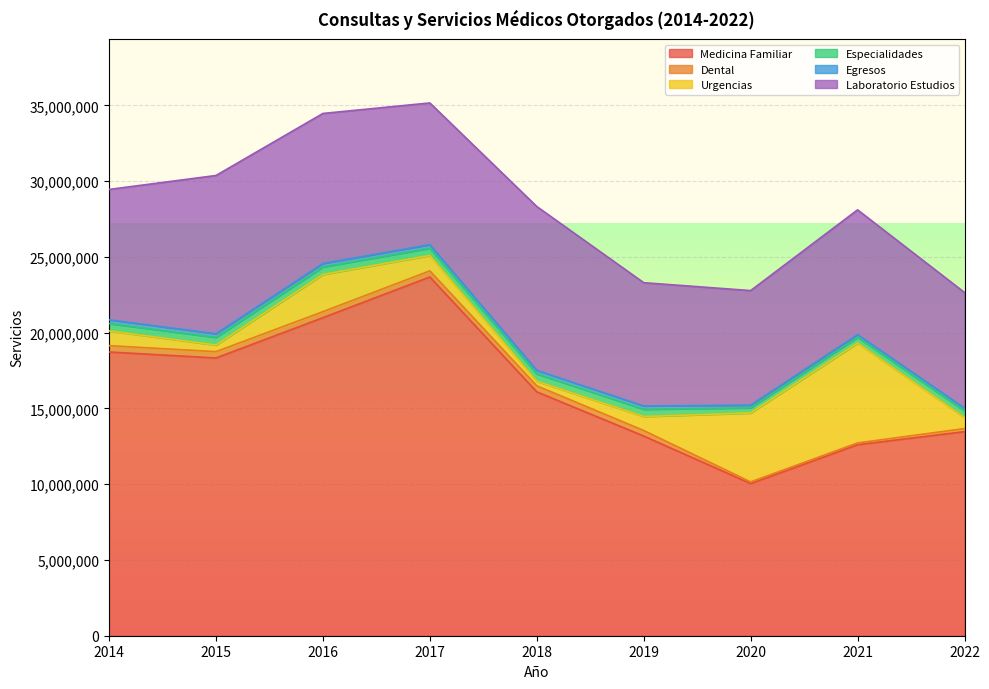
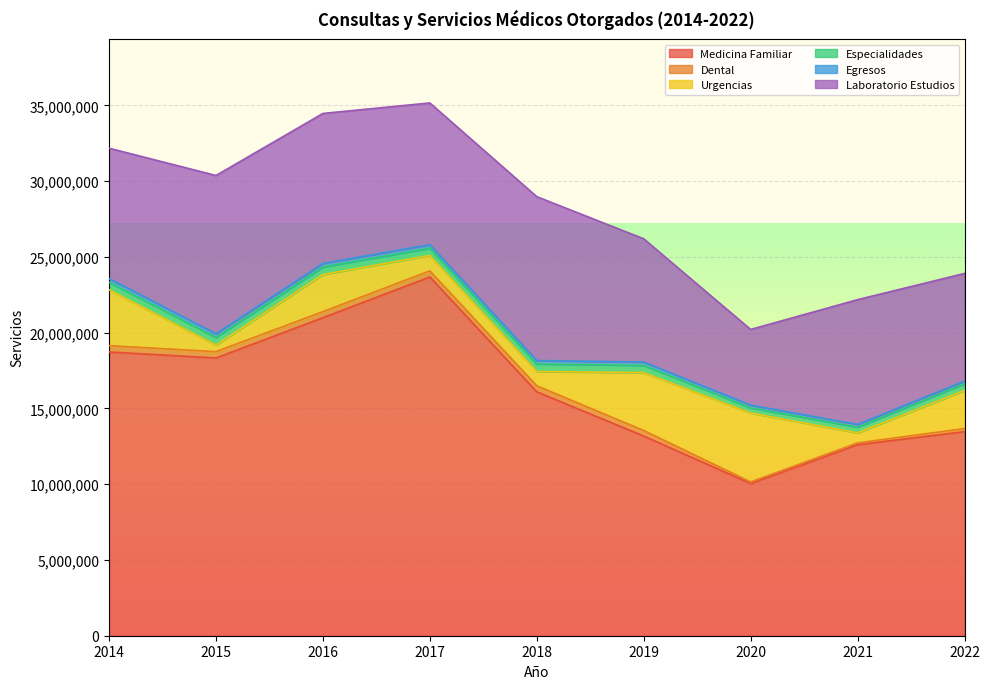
Urgencias, 2014: 1,000,000 -> 3,700,000
Urgencias, 2018: 300,000 -> 900,000
Urgencias, 2019: 900,000 -> 3,800,000
Laboratorio Estudios, 2020: 7,600,000 -> 5,000,000
Urgencias, 2021: 6,600,000 -> 700,000
Urgencias, 2022: 700,000 -> 2,500,000
Laboratorio Estudios, 2022: 7,600,000 -> 7,100,000
